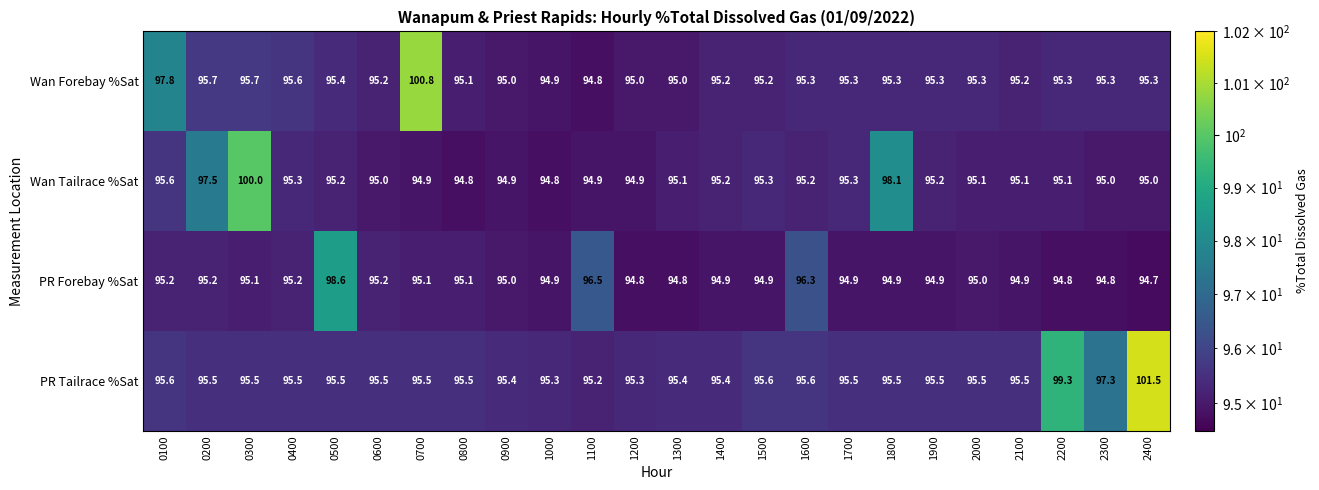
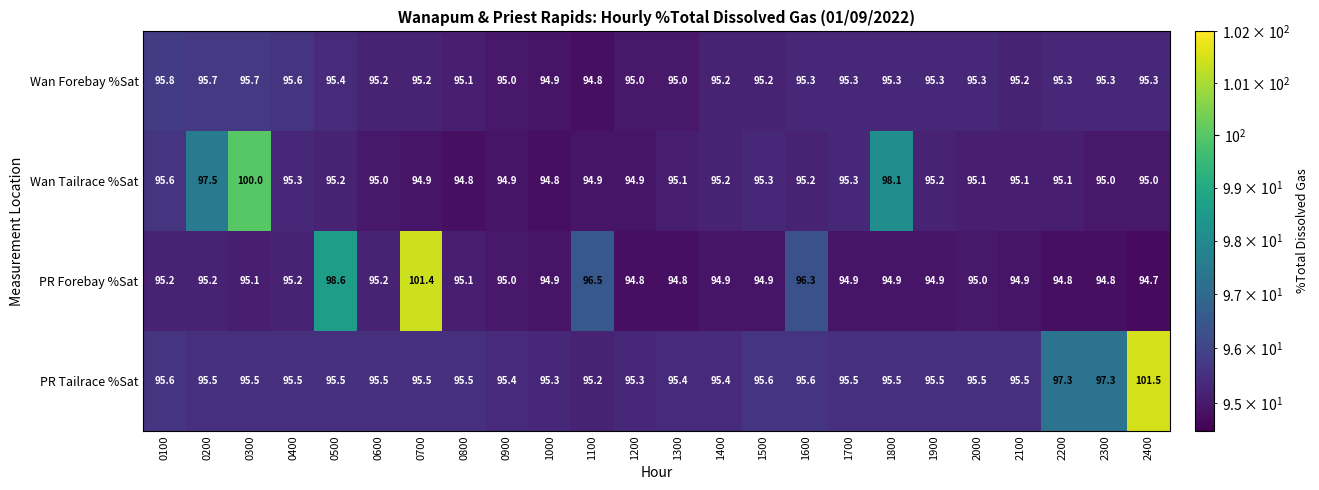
Wan Forebay %Sat, 0100: 97.8 -> 95.8
Wan Forebay %Sat, 0700: 100.8 -> 95.2
PR Forebay %Sat, 0700: 95.1 -> 101.4
PR Tailrace %Sat, 2200: 99.3 -> 97.3
